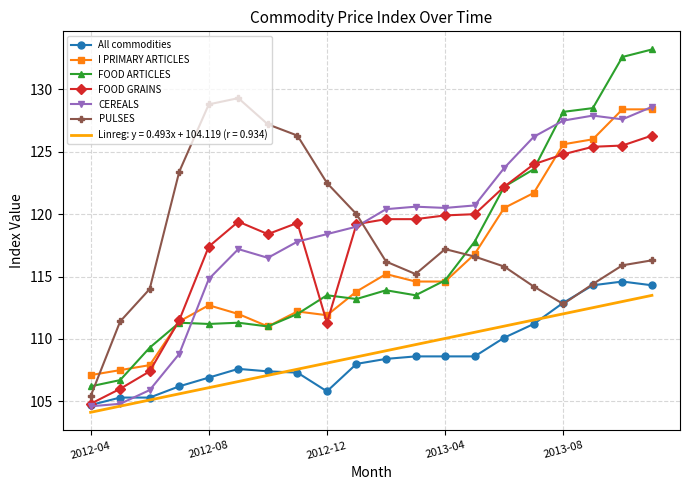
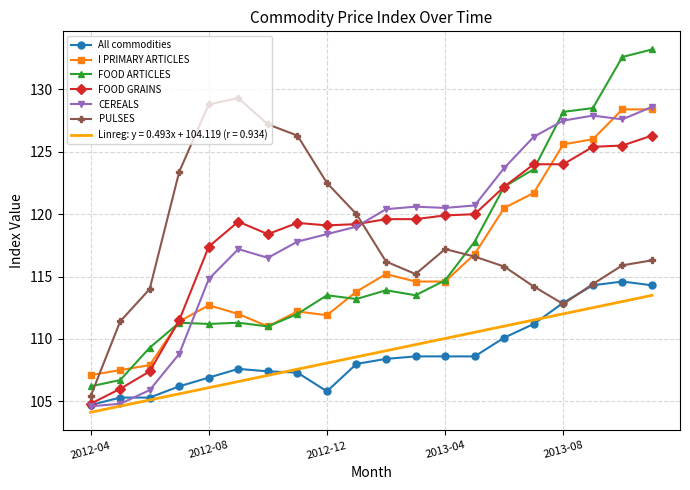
FOOD GRAINS, 2012-12: 111.3 -> 119.1
FOOD GRAINS, 2013-08: 124.8 -> 124.0
